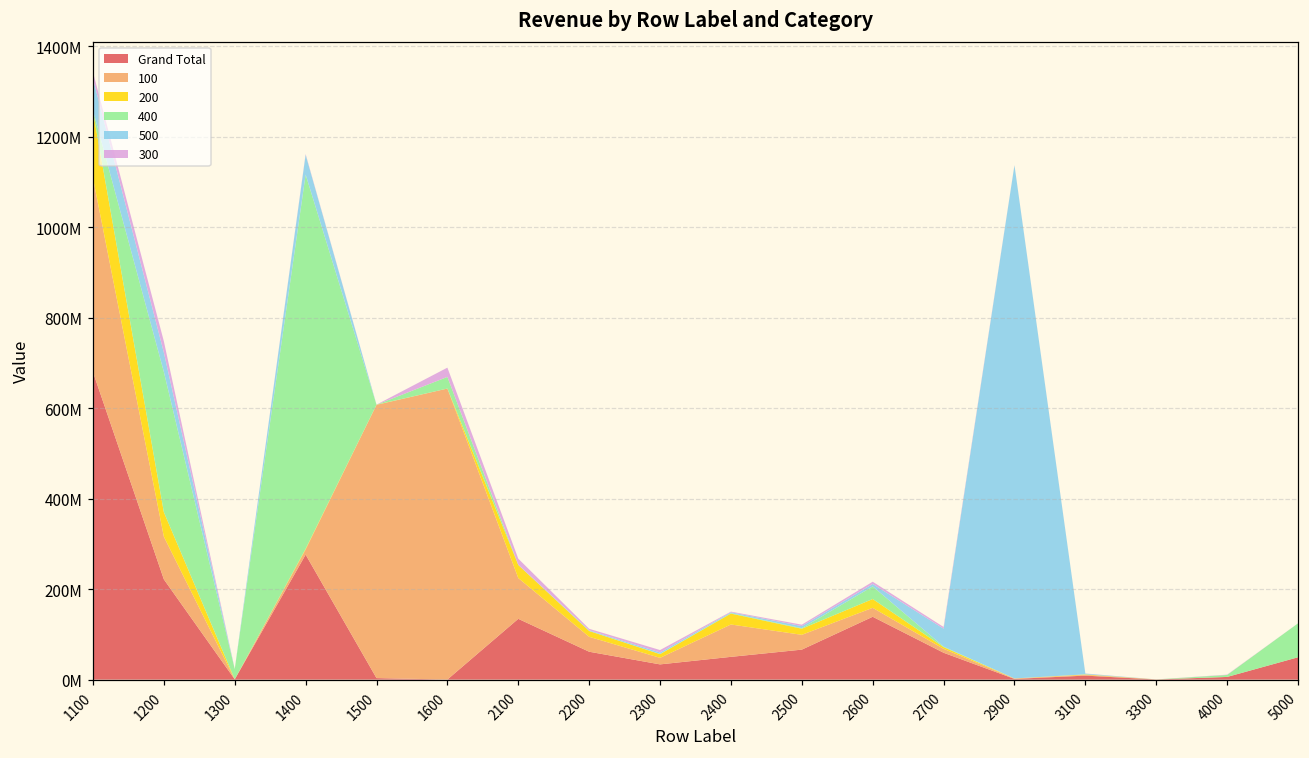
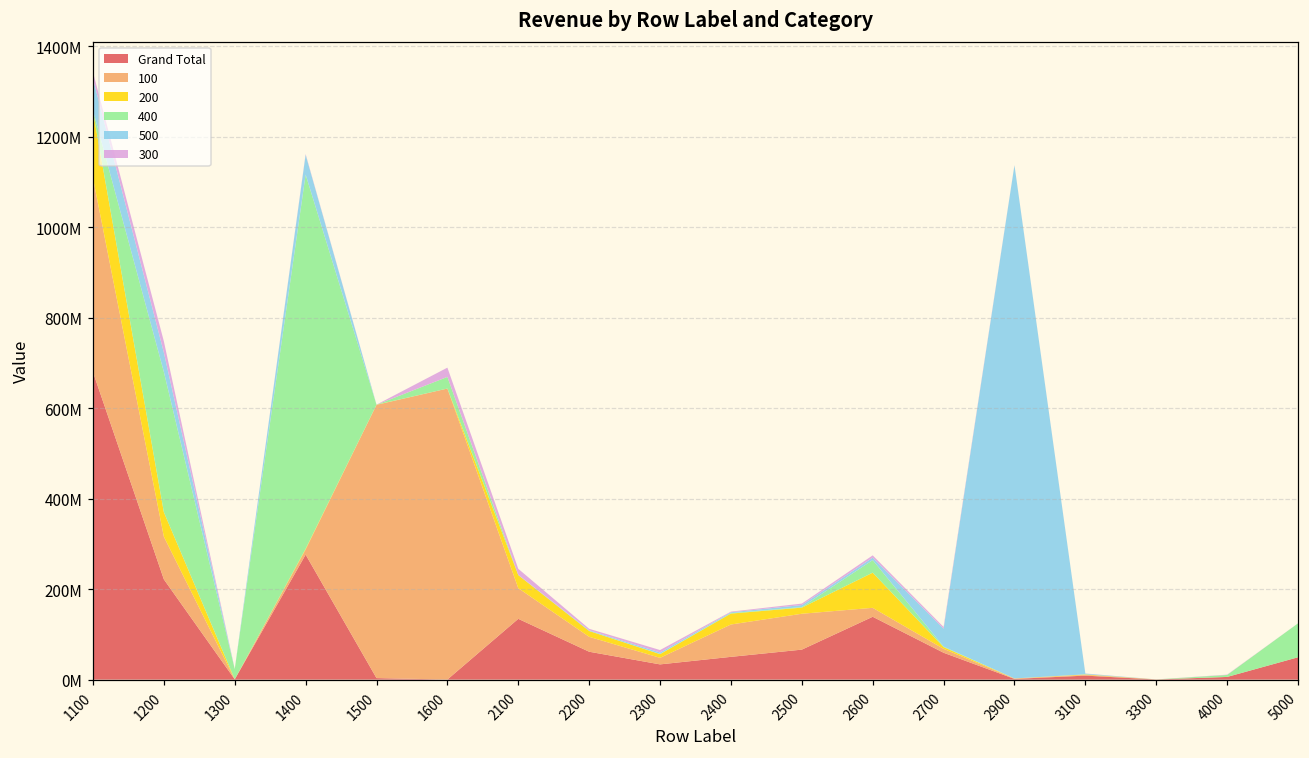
100, 2100: 90000000 -> 70000000
100, 2500: 30000000 -> 80000000
200, 2600: 20000000 -> 80000000
